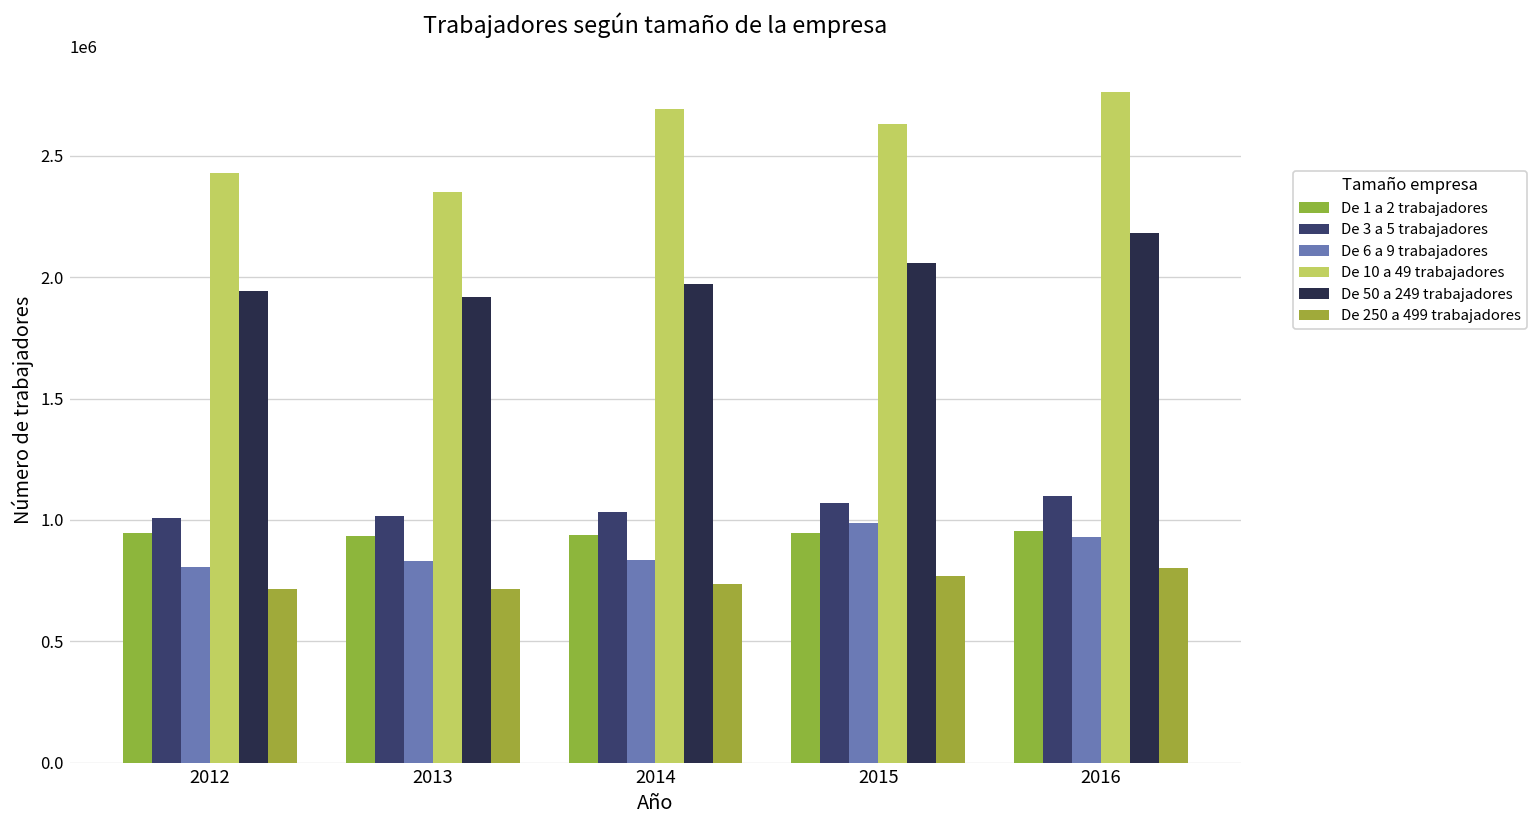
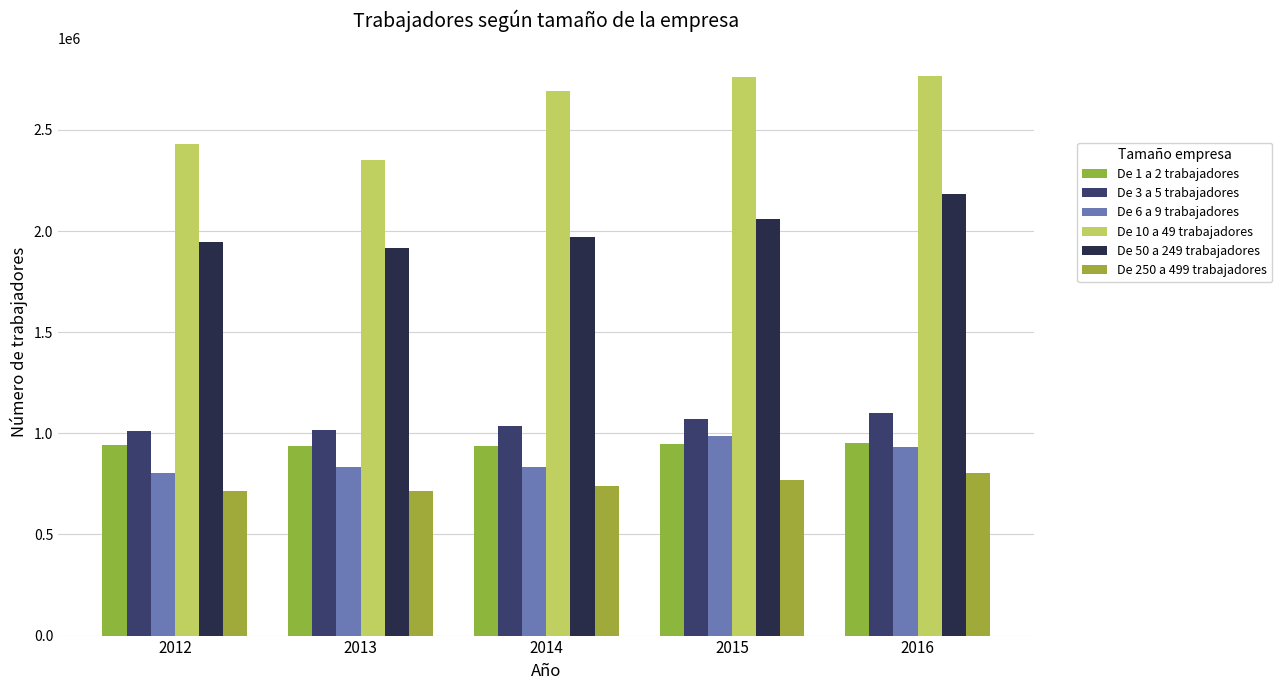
De 10 a 49 trabajadores, 2015: 2630000 -> 2760000
